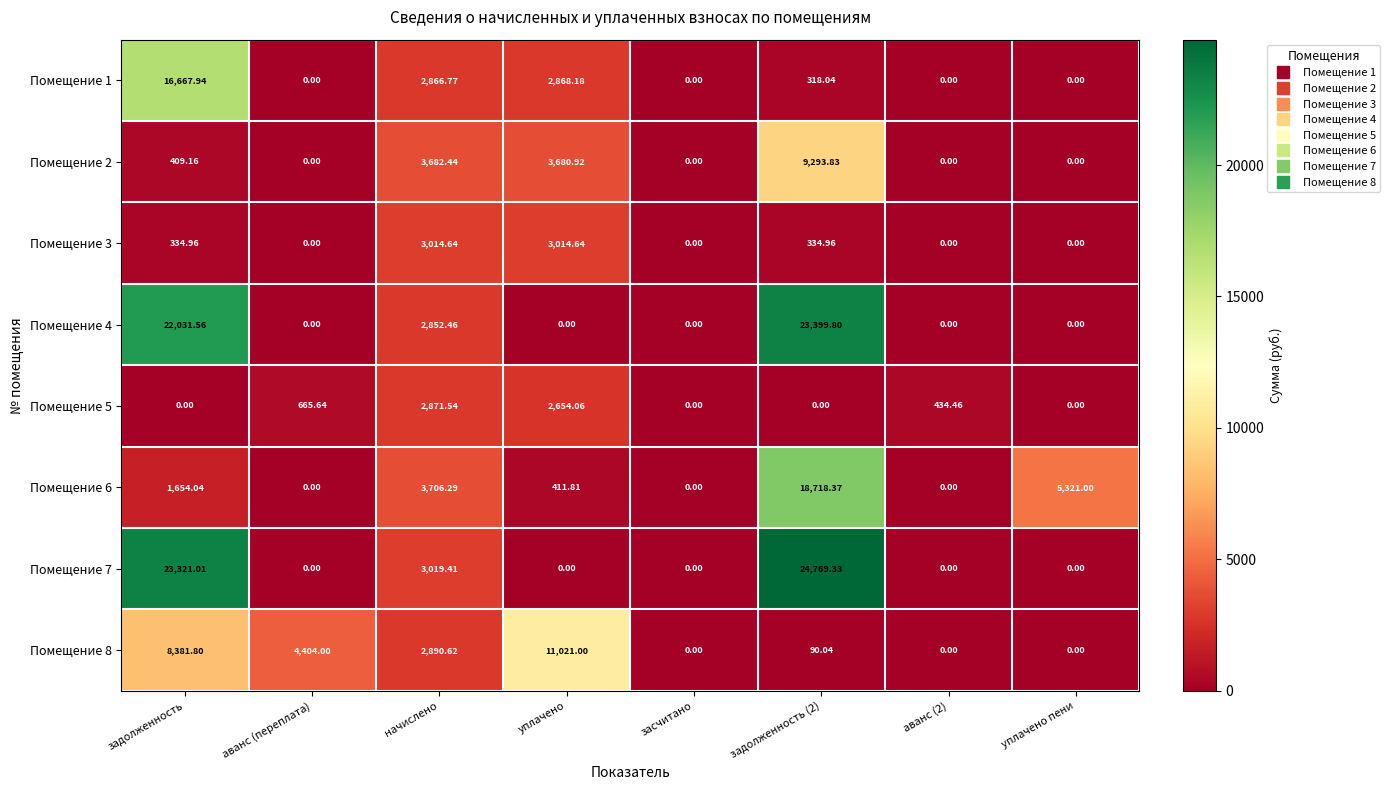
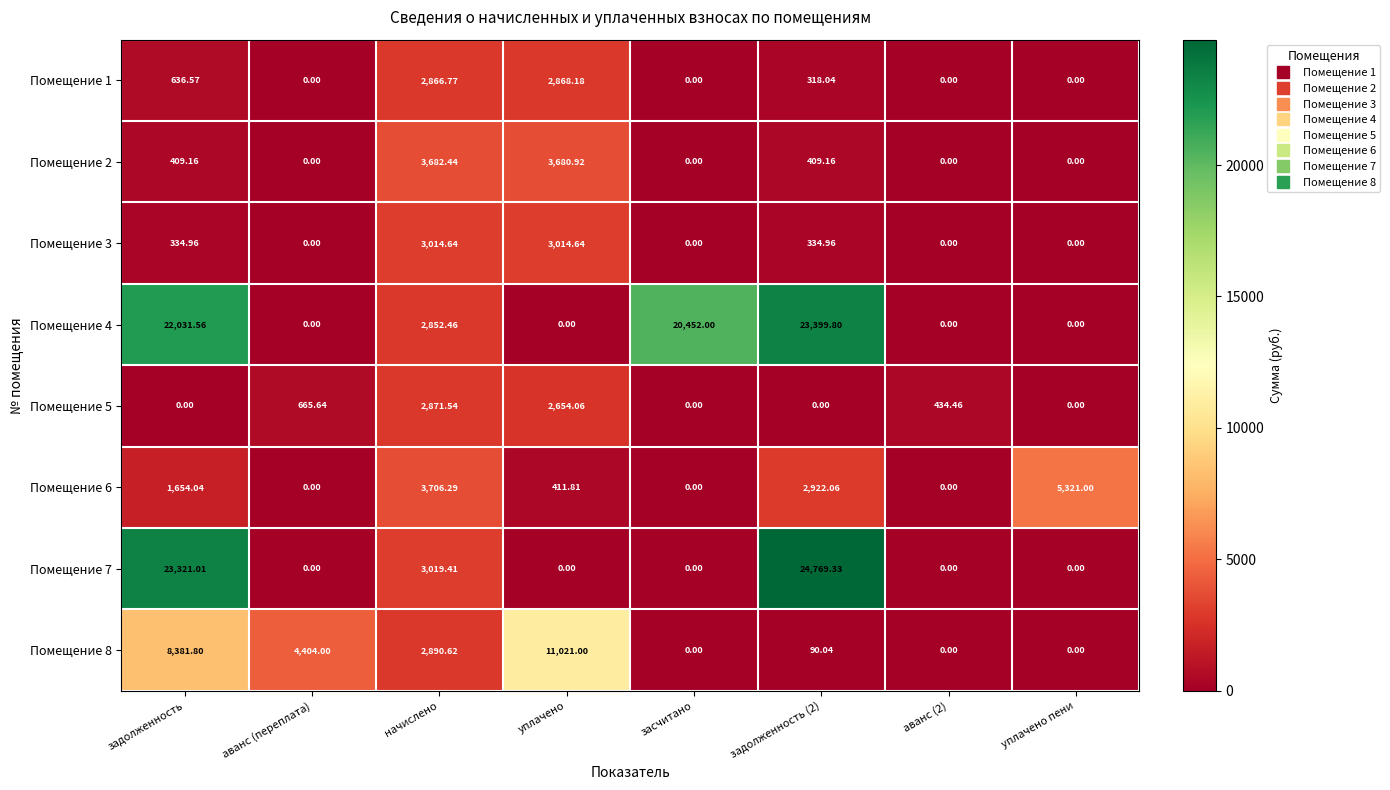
Помещение 1, задолженность: 16,667.94 -> 636.57
Помещение 2, задолженность (2): 9,293.83 -> 409.16
Помещение 4, засчитано: 0.00 -> 20,452.00
Помещение 6, задолженность (2): 18,718.37 -> 2,922.06
